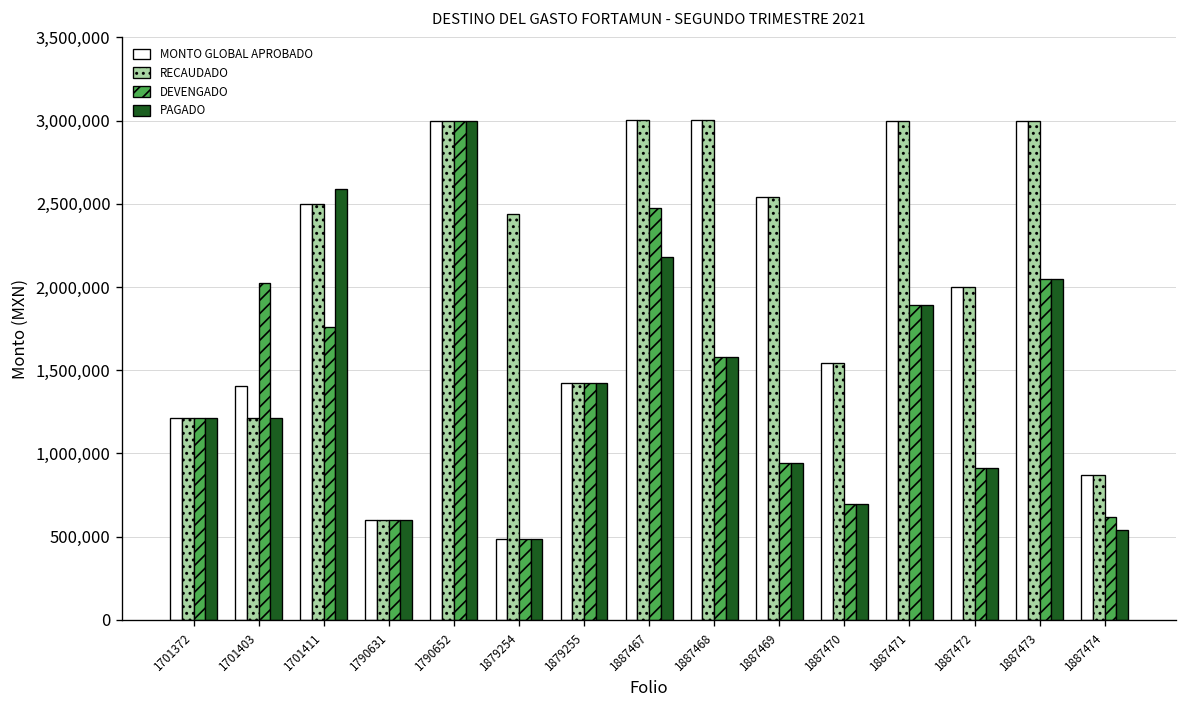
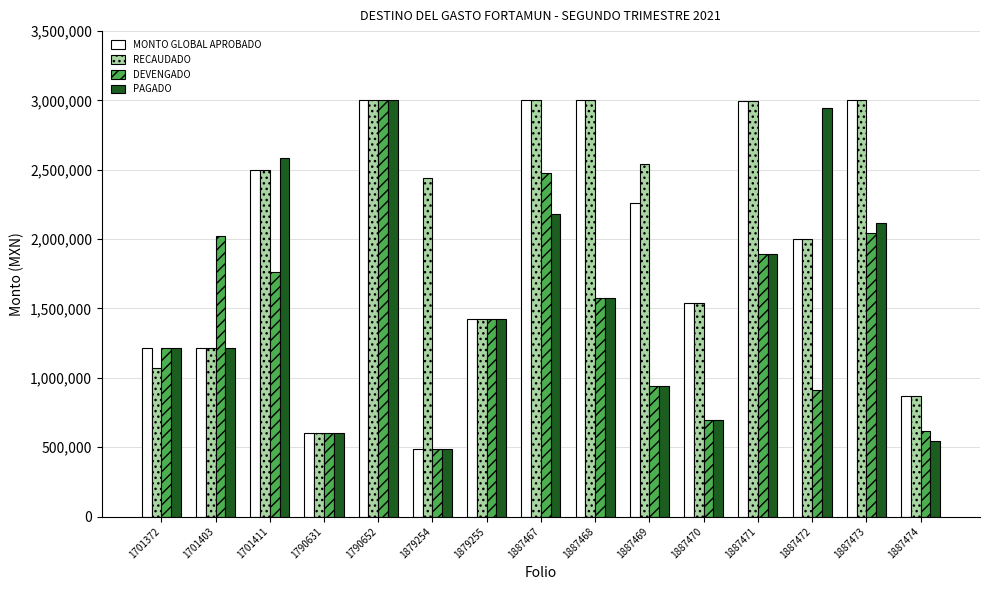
RECAUDADO, 1701372: 1,210,000 -> 1,070,000
MONTO GLOBAL APROBADO, 1701403: 1,400,000 -> 1,210,000
MONTO GLOBAL APROBADO, 1887469: 2,540,000 -> 2,260,000
PAGADO, 1887472: 910,000 -> 2,940,000
PAGADO, 1887473: 2,050,000 -> 2,120,000
